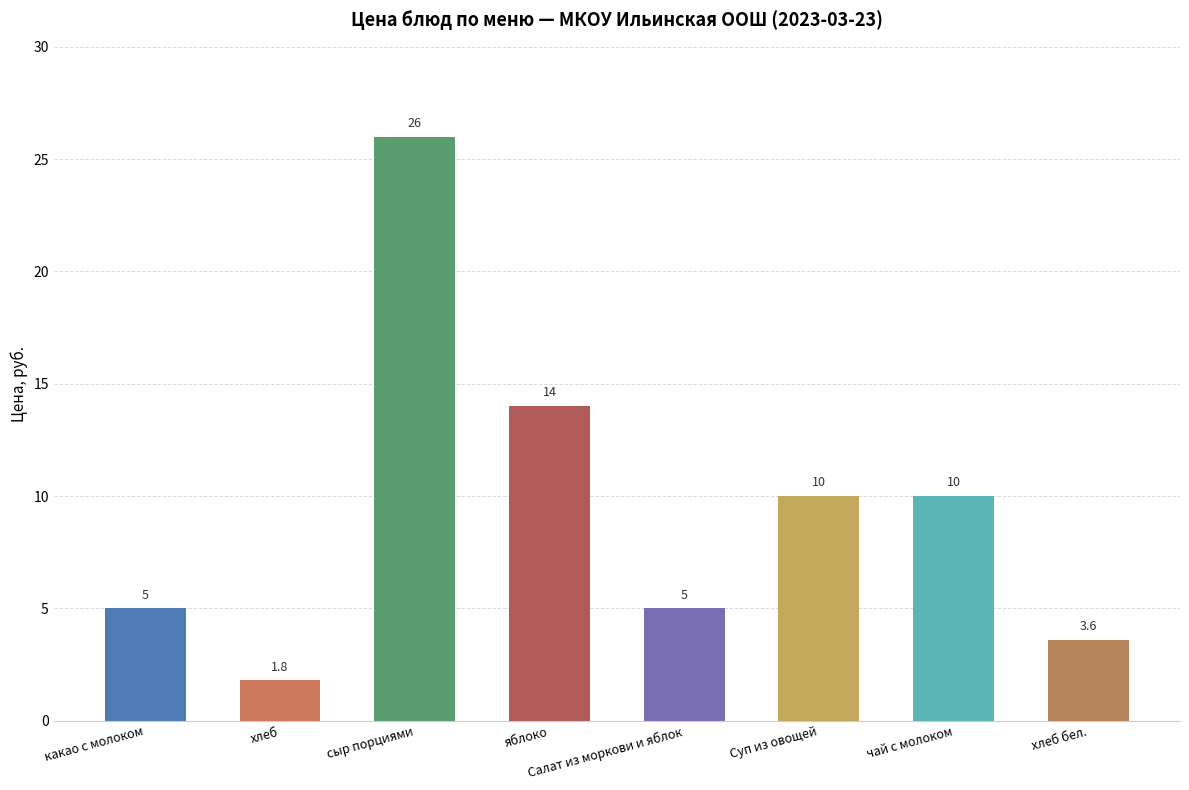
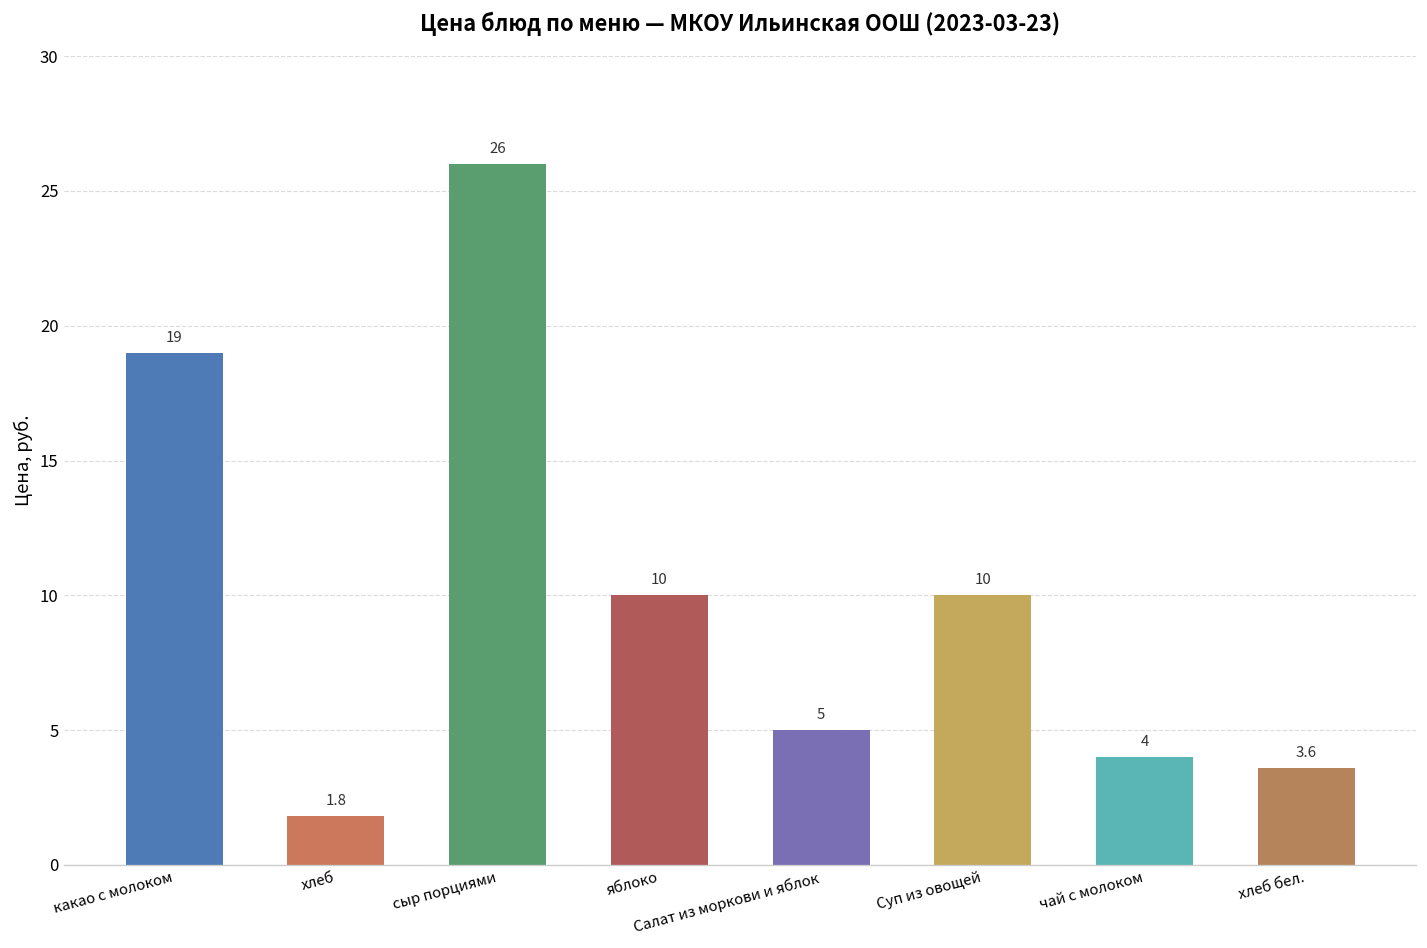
какао с молоком: 5 -> 19
яблоко: 14 -> 10
чай с молоком: 10 -> 4
